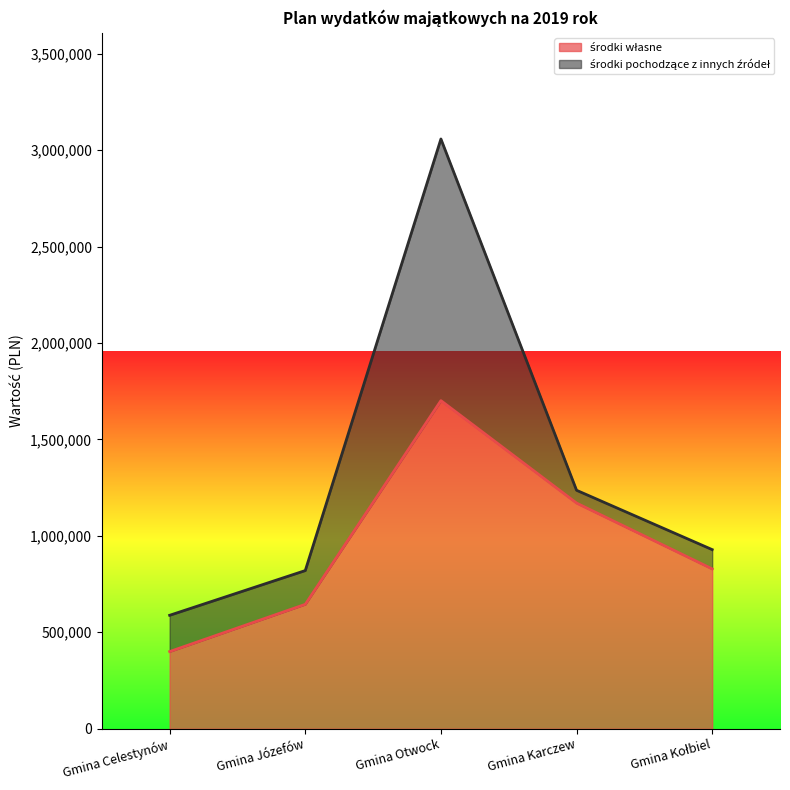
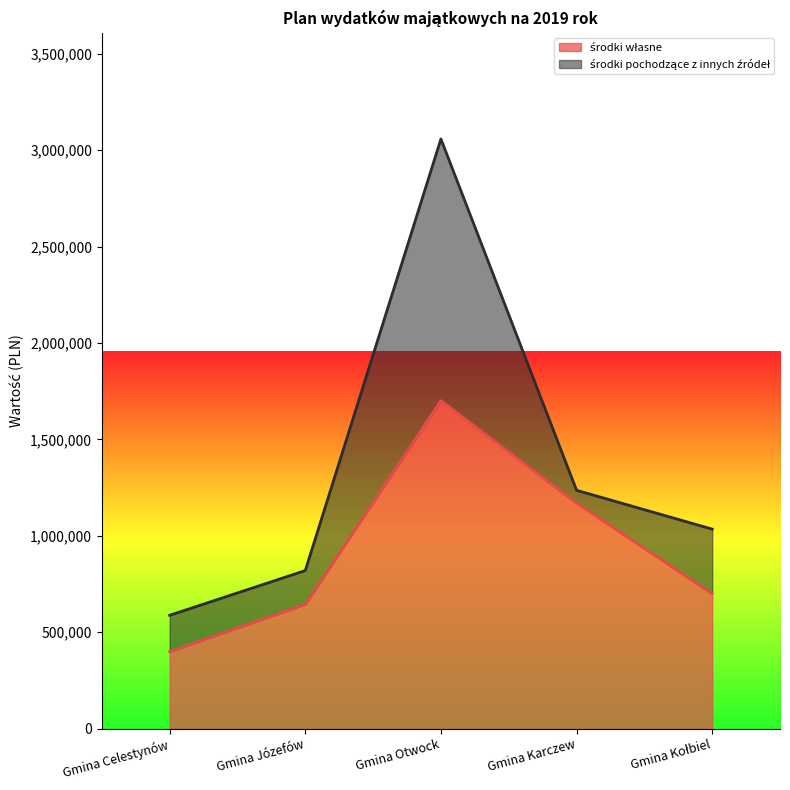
środki własne, Gmina Kołbiel: 830,000 -> 700,000
środki pochodzące z innych źródeł, Gmina Kołbiel: 100,000 -> 330,000
